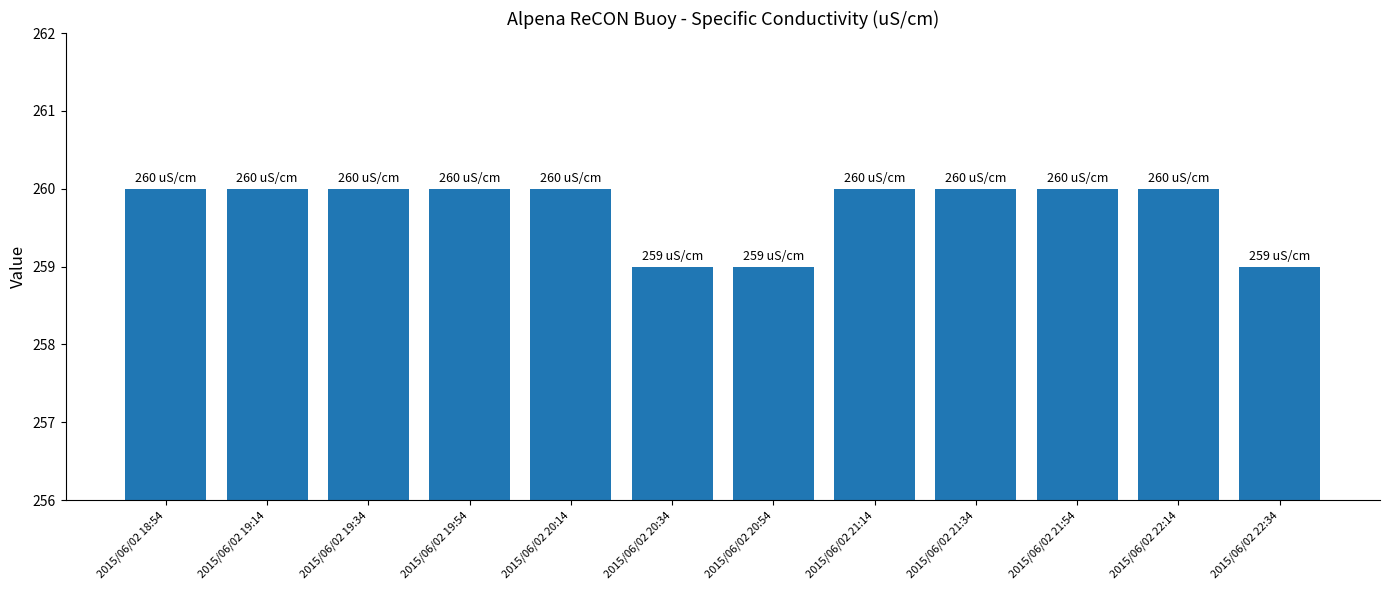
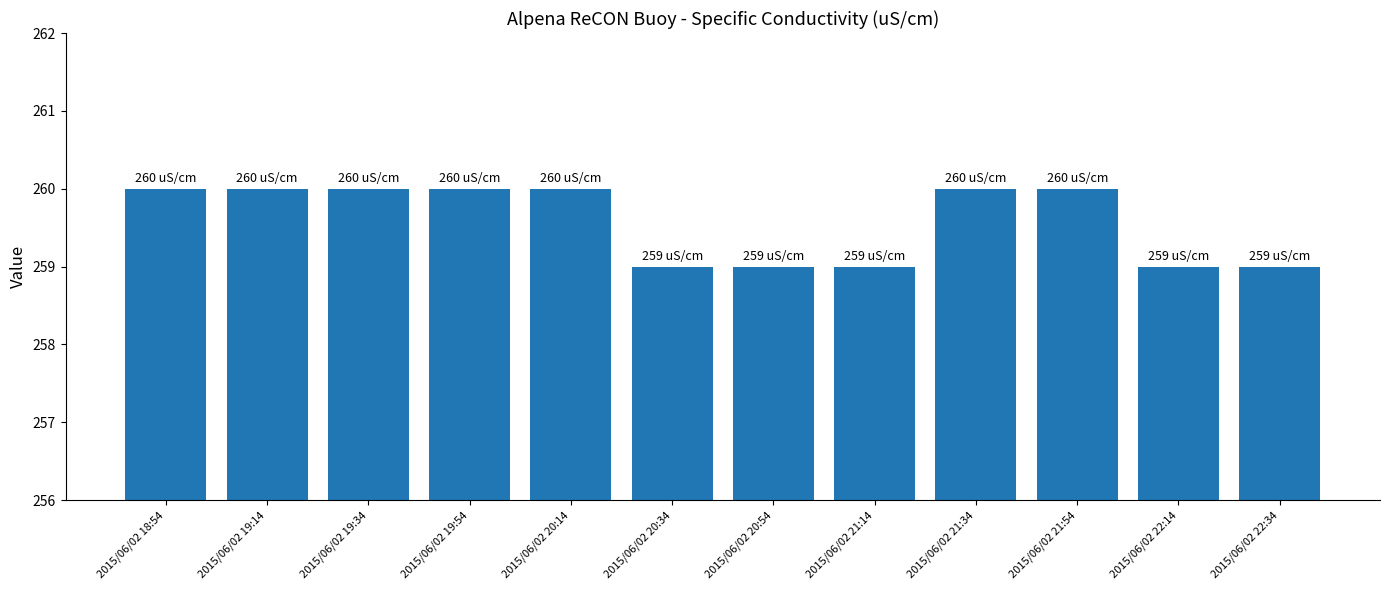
2015/06/02 21:14: 260 -> 259
2015/06/02 22:14: 260 -> 259
